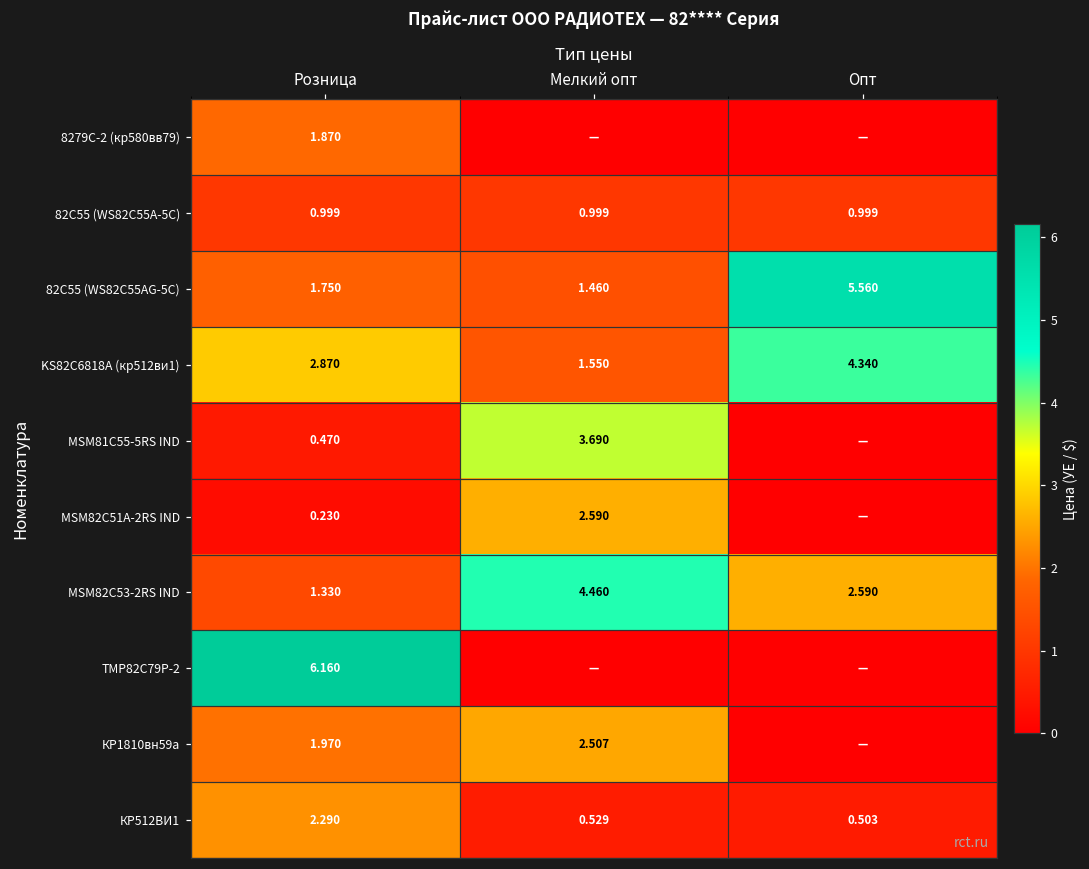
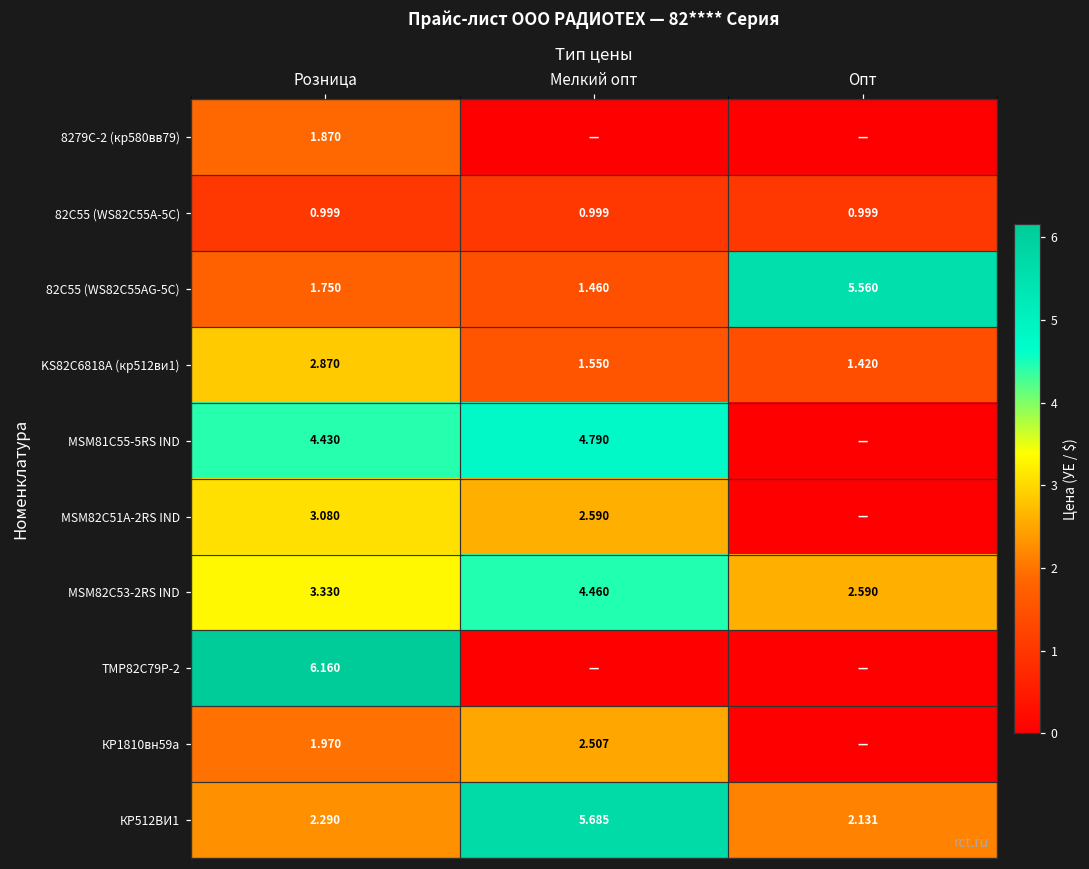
KS82C6818A (кр512ви1), Опт: 4.340 -> 1.420
MSM81C55-5RS IND, Розница: 0.470 -> 4.430
MSM81C55-5RS IND, Мелкий опт: 3.690 -> 4.790
MSM82C51A-2RS IND, Розница: 0.230 -> 3.080
MSM82C53-2RS IND, Розница: 1.330 -> 3.330
КР512ВИ1, Мелкий опт: 0.529 -> 5.685
КР512ВИ1, Опт: 0.503 -> 2.131
